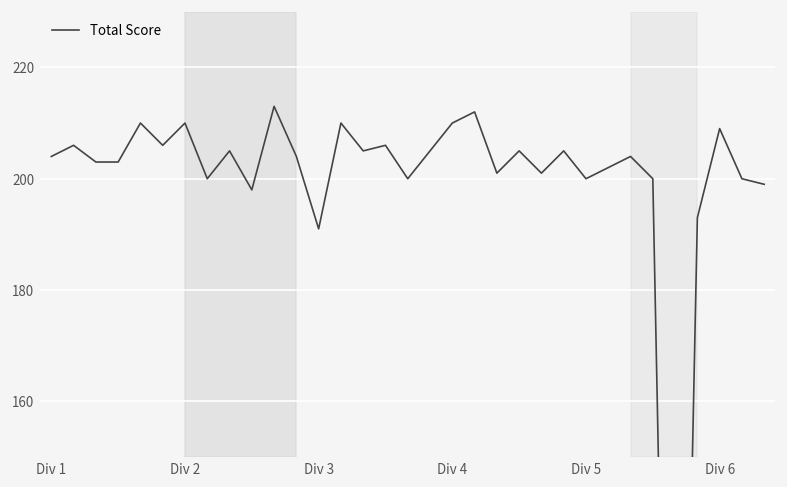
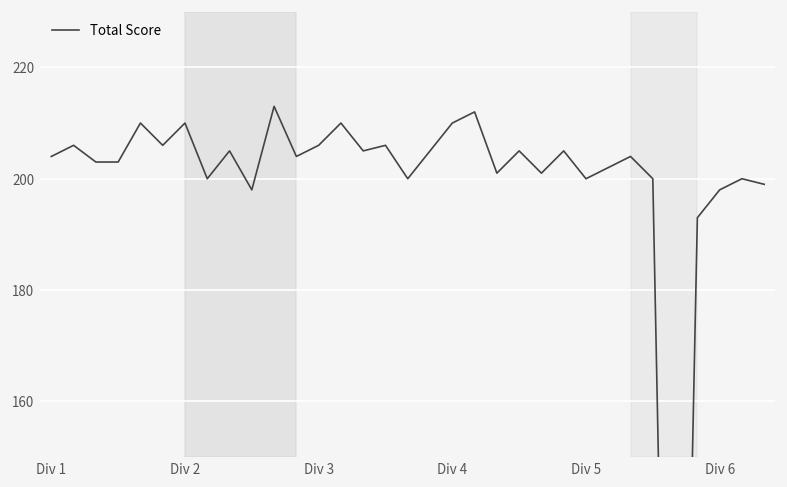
Div 3: 191 -> 206
Div 6: 209 -> 198
